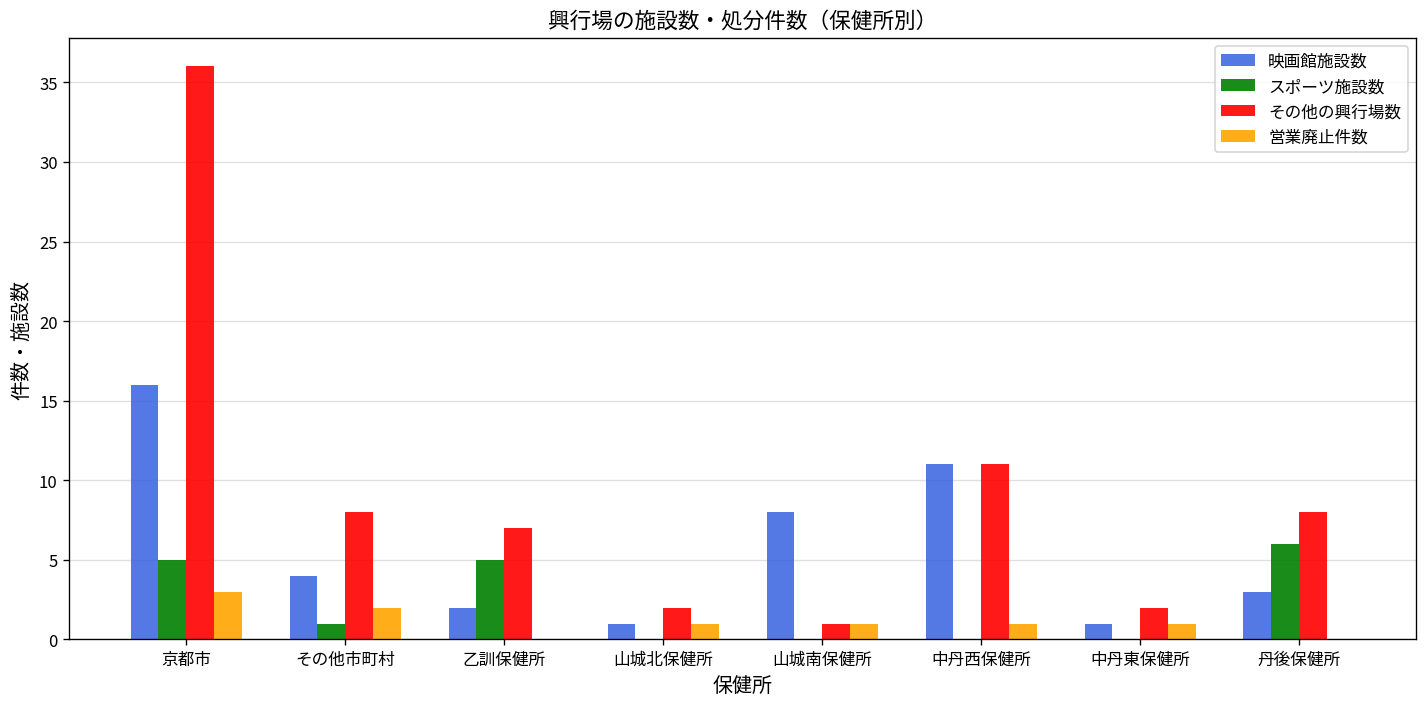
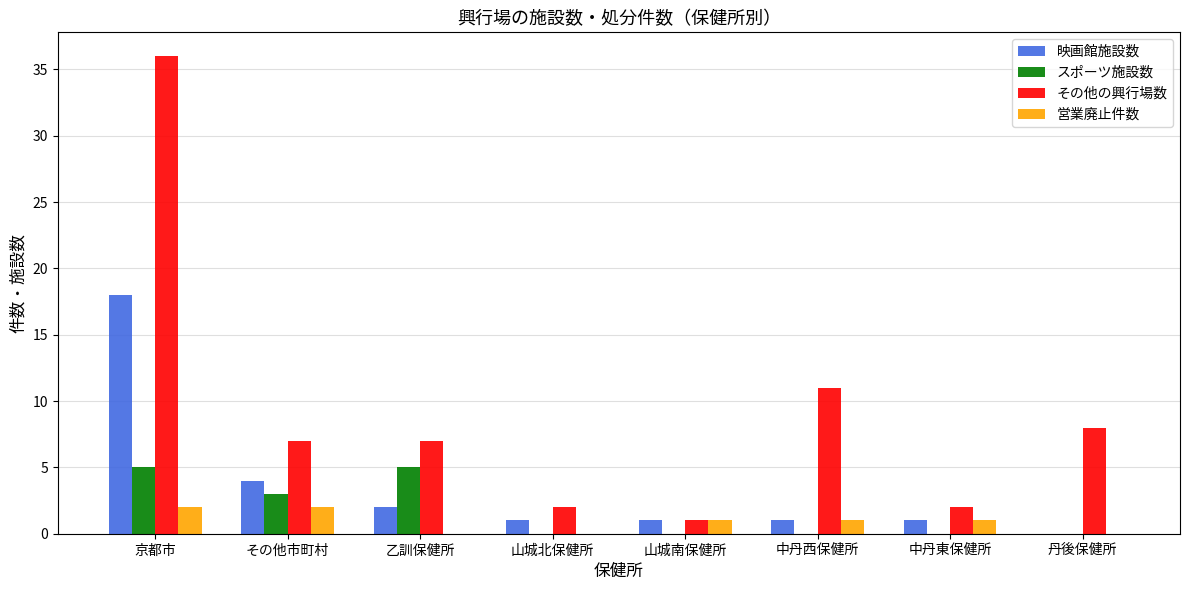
映画館施設数, 京都市: 16 -> 18
営業廃止件数, 京都市: 3 -> 2
スポーツ施設数, その他市町村: 1 -> 3
その他の興行場数, その他市町村: 8 -> 7
営業廃止件数, 山城北保健所: 1 -> 0
映画館施設数, 山城南保健所: 8 -> 1
映画館施設数, 中丹西保健所: 11 -> 1
映画館施設数, 丹後保健所: 3 -> 0
スポーツ施設数, 丹後保健所: 6 -> 0
